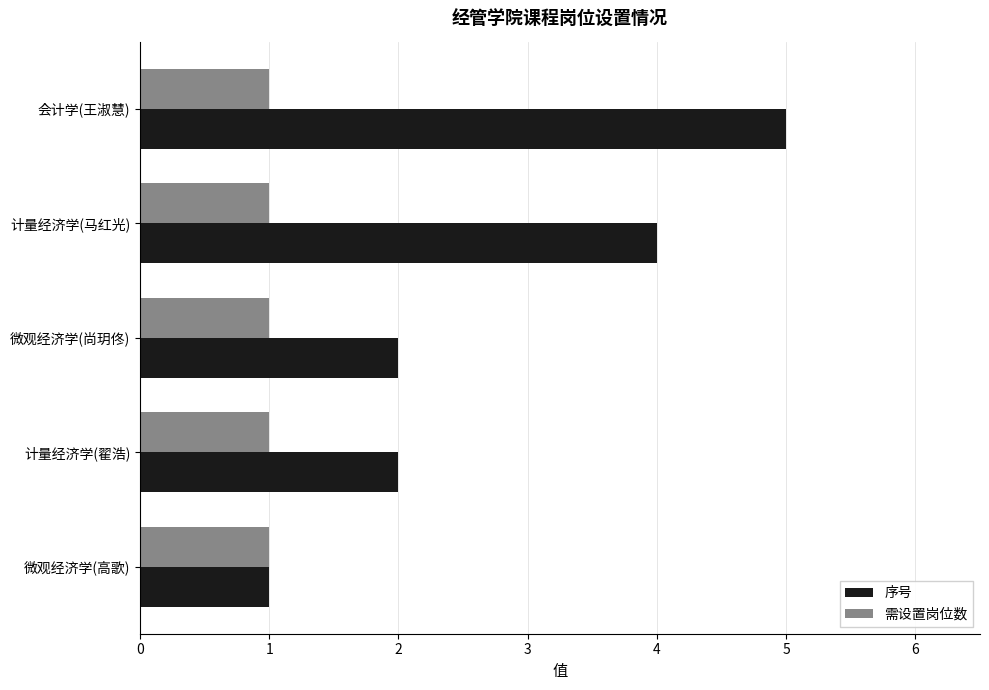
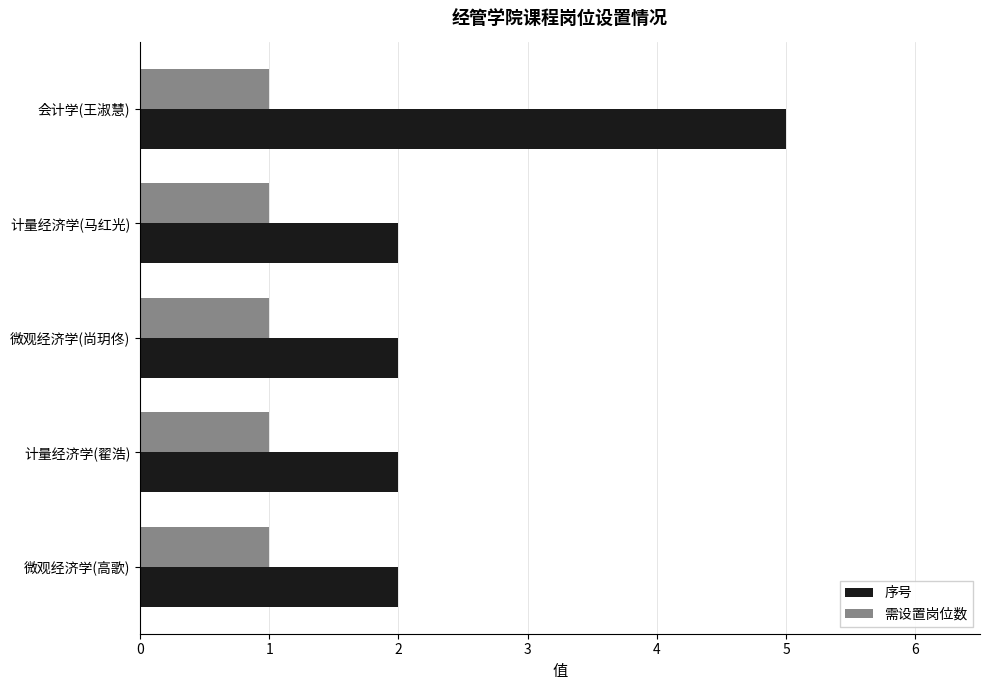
序号, 计量经济学(马红光): 4 -> 2
序号, 微观经济学(高歌): 1 -> 2
